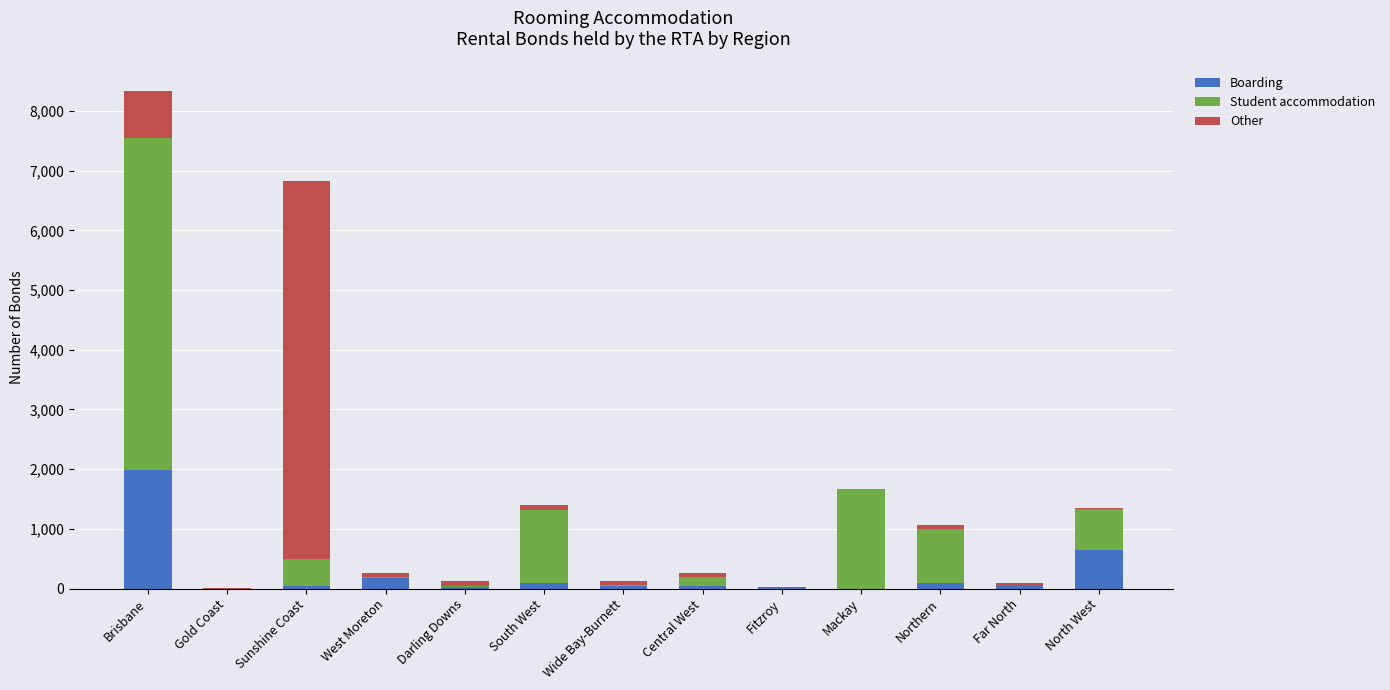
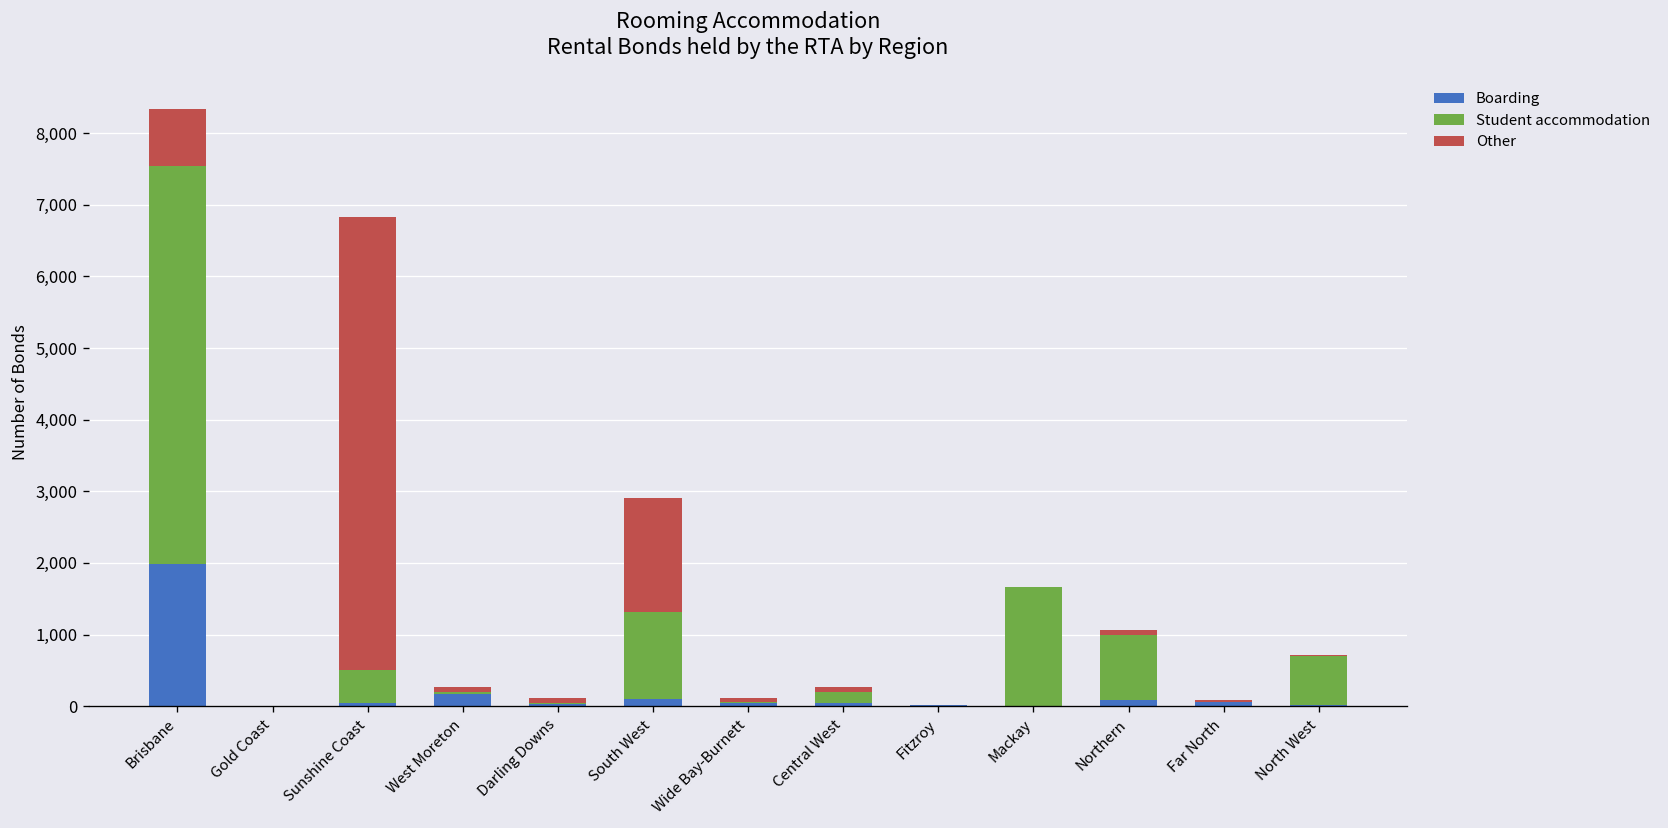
Other, South West: 100 -> 1,600
Boarding, North West: 600 -> 0
